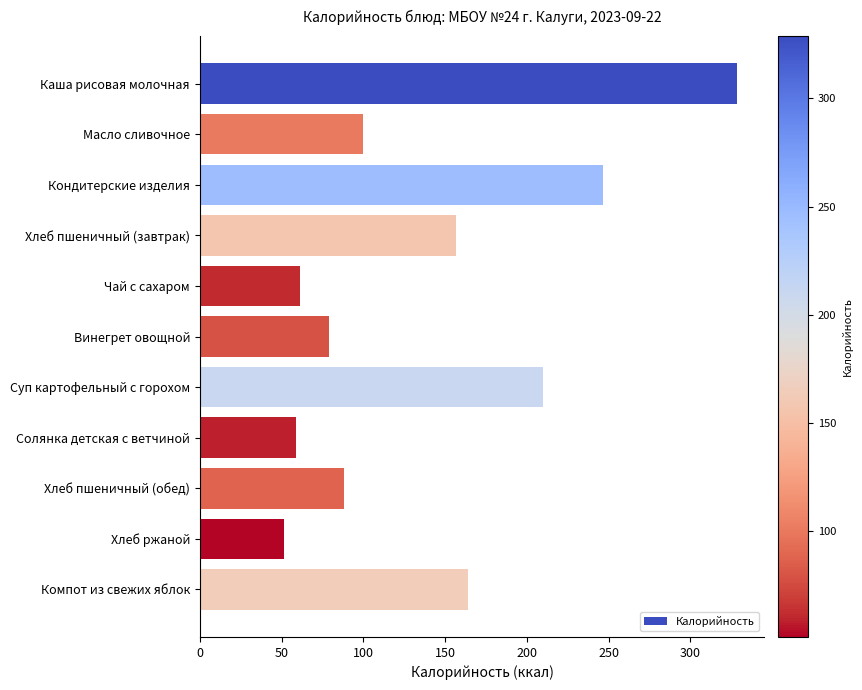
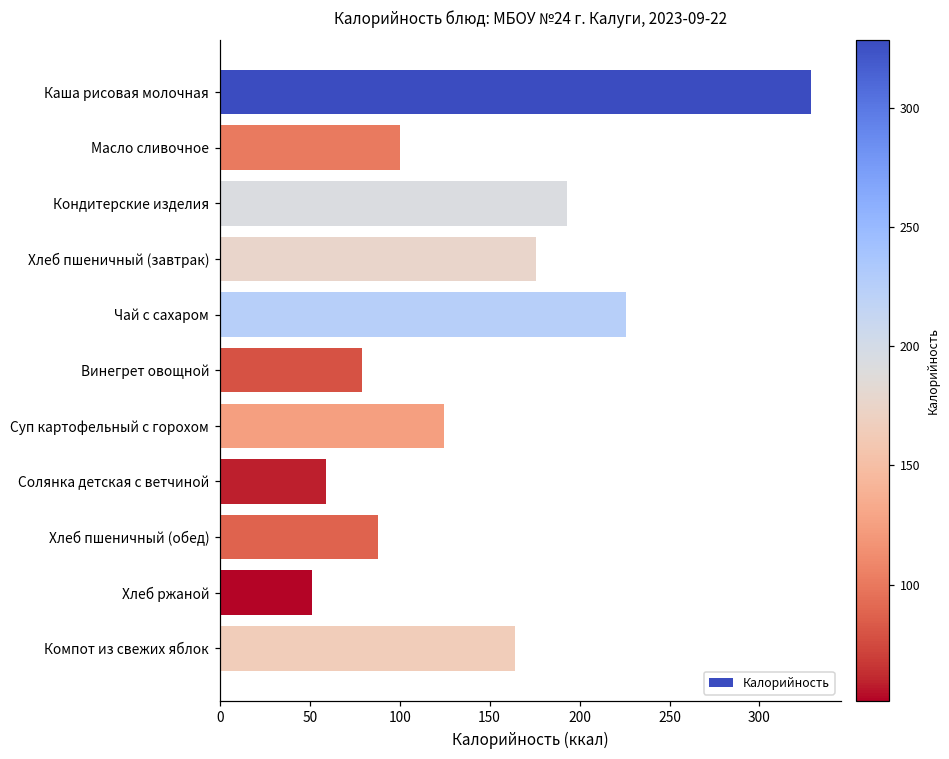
Кондитерские изделия: 247 -> 193
Хлеб пшеничный (завтрак): 157 -> 176
Чай с сахаром: 61 -> 226
Суп картофельный с горохом: 210 -> 125
